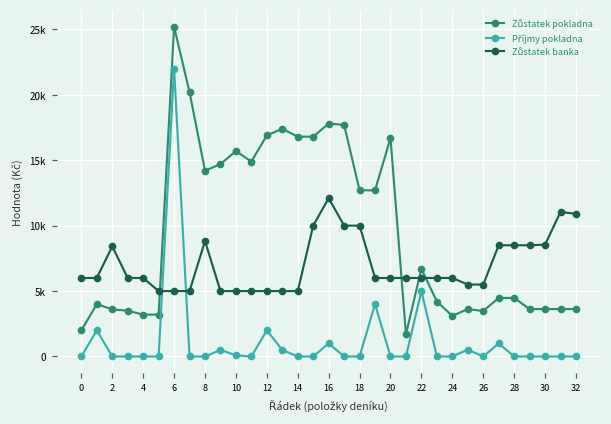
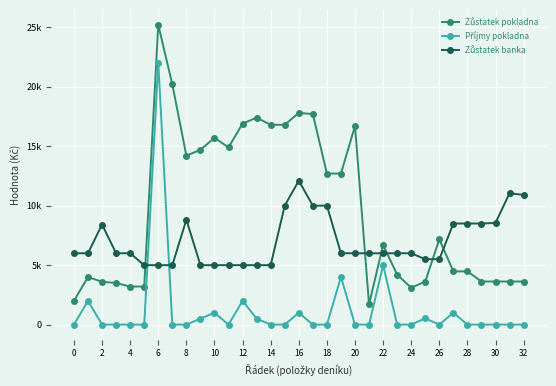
Příjmy pokladna, 10: 100 -> 1000
Zůstatek pokladna, 26: 3500 -> 7200
